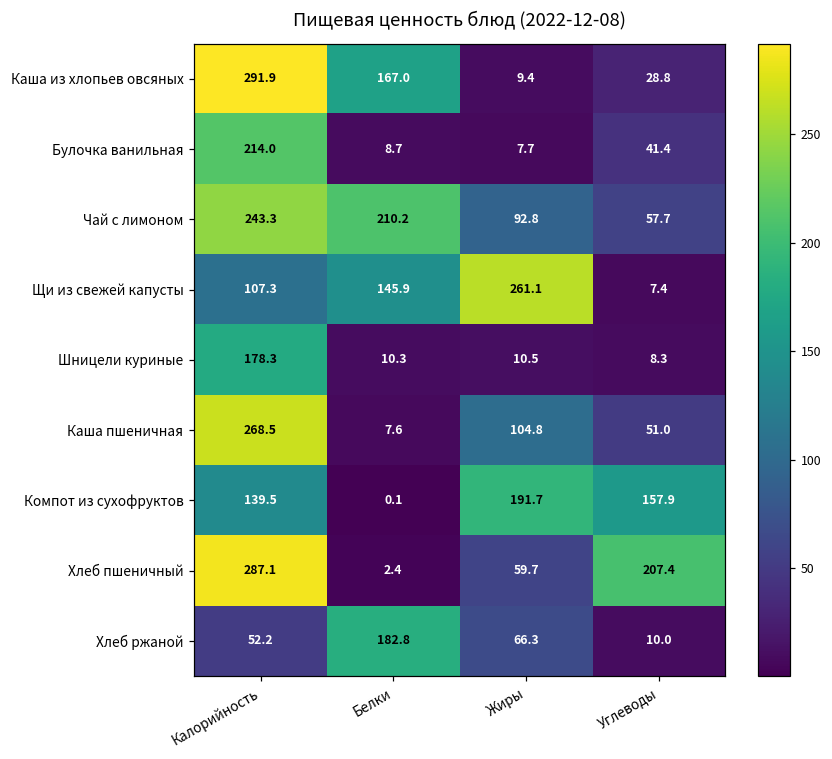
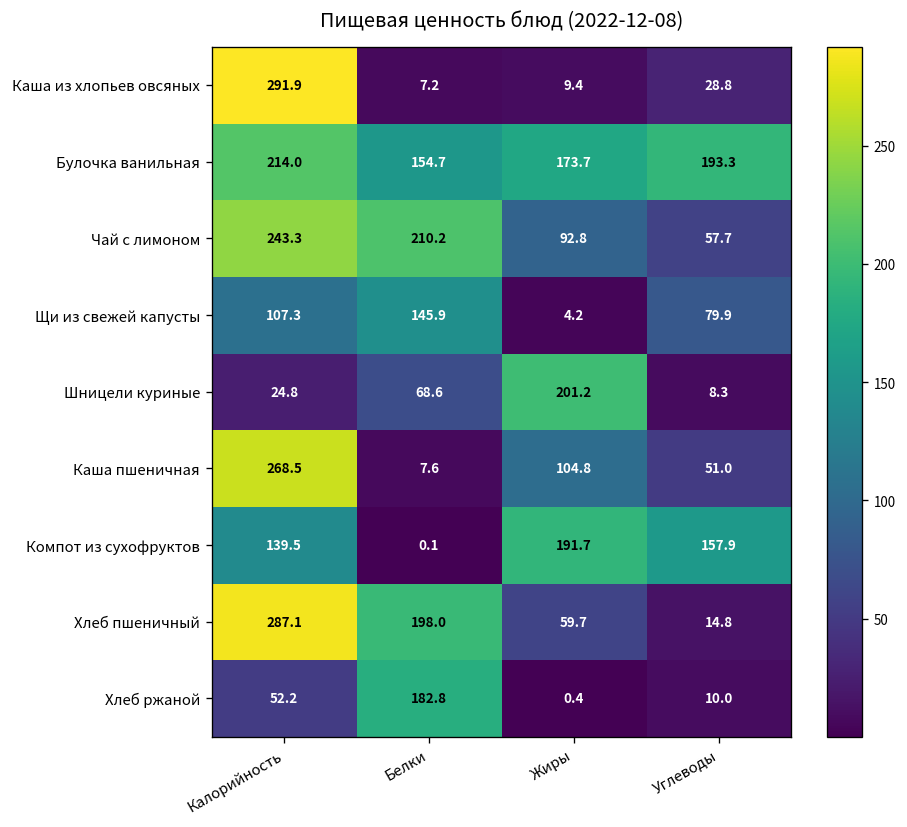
Каша из хлопьев овсяных, Белки: 167.0 -> 7.2
Булочка ванильная, Белки: 8.7 -> 154.7
Булочка ванильная, Жиры: 7.7 -> 173.7
Булочка ванильная, Углеводы: 41.4 -> 193.3
Щи из свежей капусты, Жиры: 261.1 -> 4.2
Щи из свежей капусты, Углеводы: 7.4 -> 79.9
Шницели куриные, Калорийность: 178.3 -> 24.8
Шницели куриные, Белки: 10.3 -> 68.6
Шницели куриные, Жиры: 10.5 -> 201.2
Хлеб пшеничный, Белки: 2.4 -> 198.0
Хлеб пшеничный, Углеводы: 207.4 -> 14.8
Хлеб ржаной, Жиры: 66.3 -> 0.4
